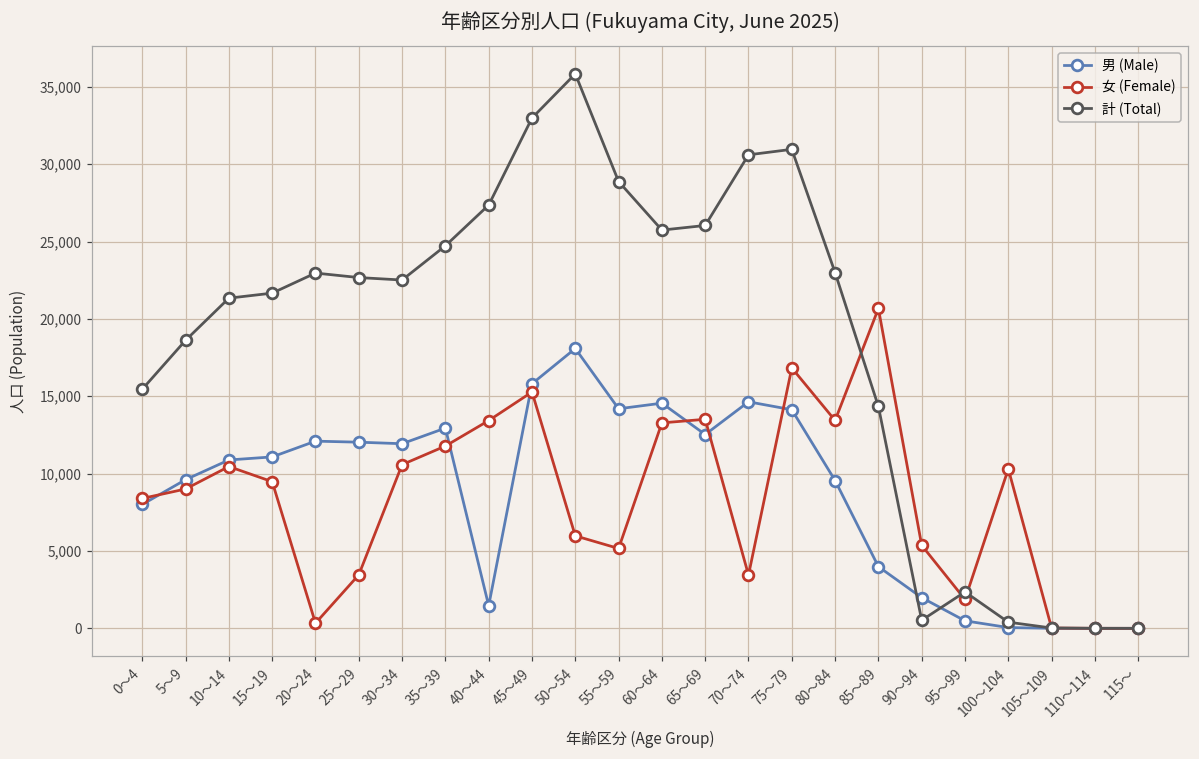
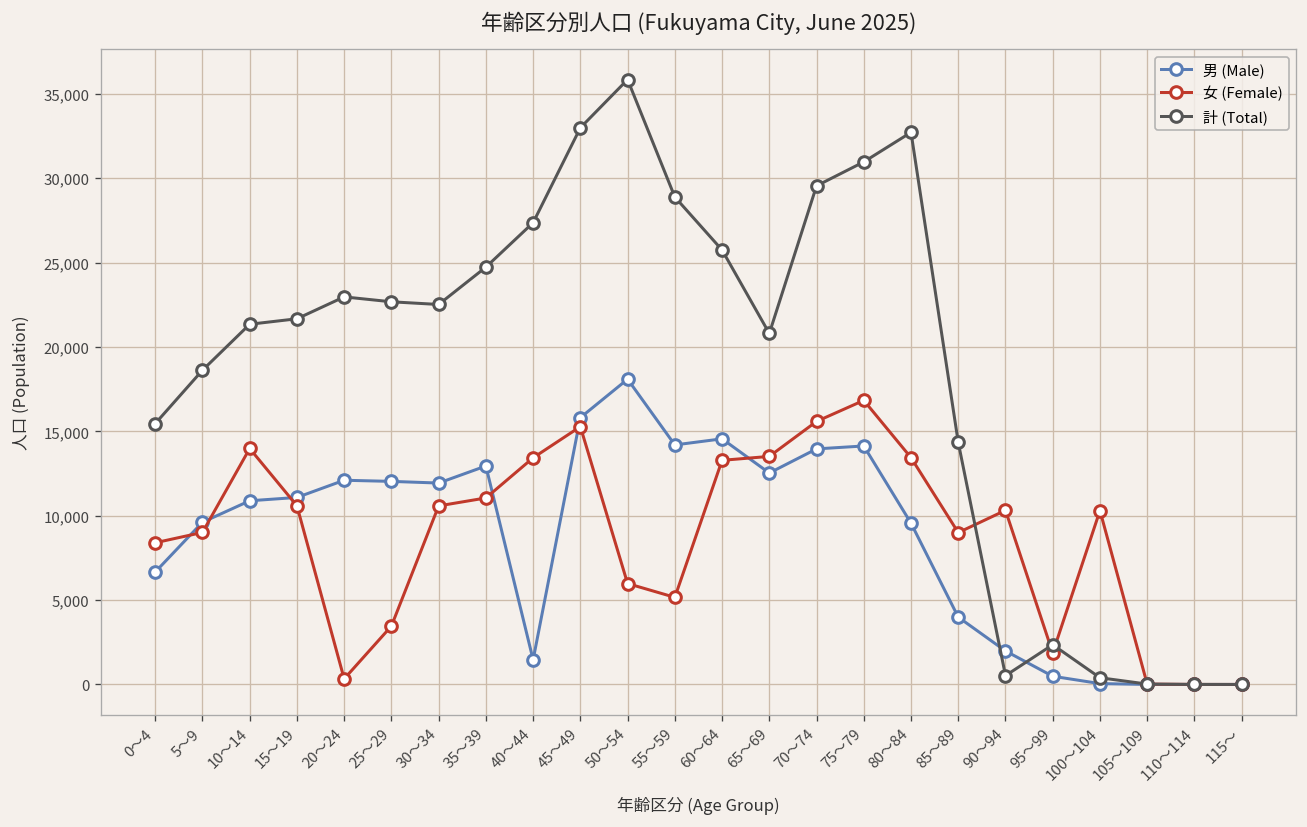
男 (Male), 0～4: 8,000 -> 6,700
女 (Female), 10～14: 10,500 -> 14,000
女 (Female), 15～19: 9,500 -> 10,600
女 (Female), 35～39: 11,800 -> 11,100
計 (Total), 65～69: 26,000 -> 20,800
男 (Male), 70～74: 14,600 -> 14,000
女 (Female), 70～74: 3,400 -> 15,600
計 (Total), 70～74: 30,600 -> 29,500
計 (Total), 80～84: 23,000 -> 32,700
女 (Female), 85～89: 20,700 -> 9,000
女 (Female), 90～94: 5,400 -> 10,300
